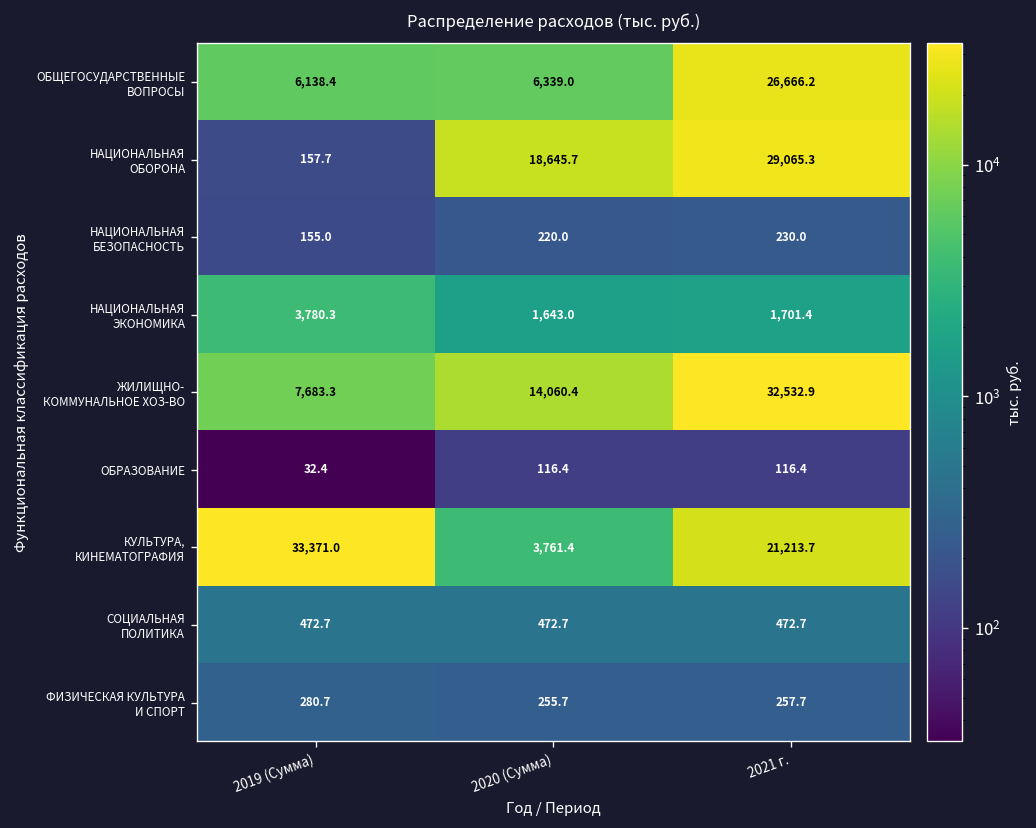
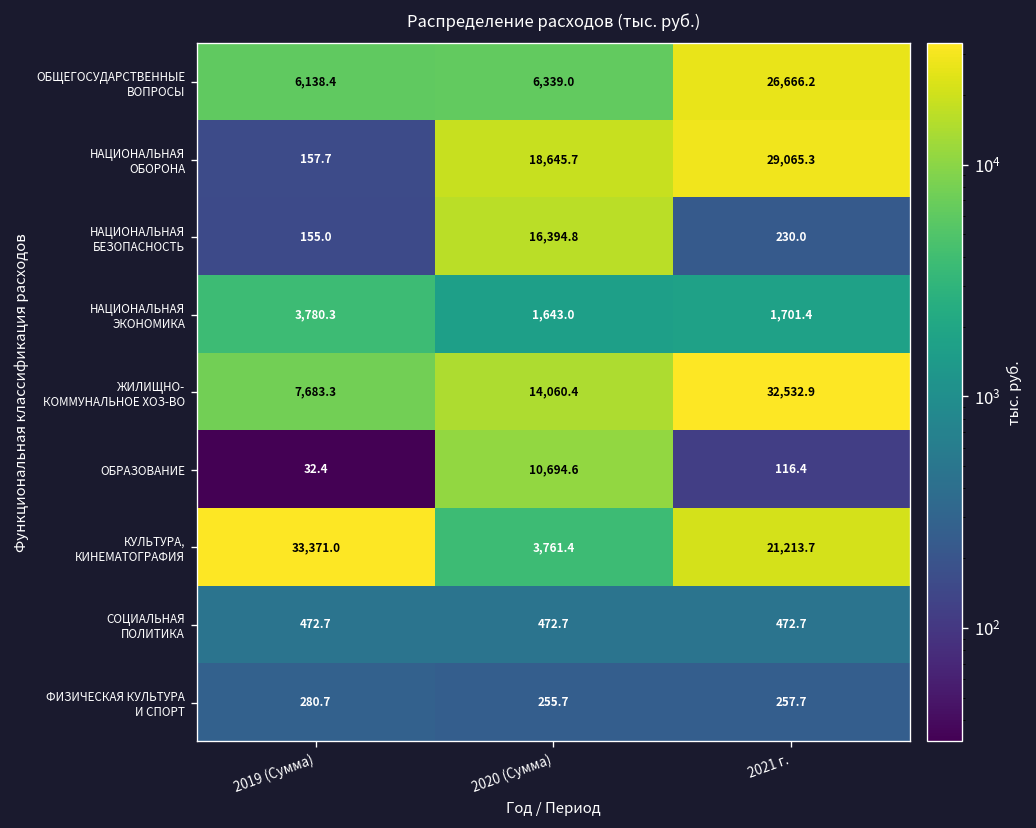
НАЦИОНАЛЬНАЯ БЕЗОПАСНОСТЬ, 2020 (Сумма): 220.0 -> 16,394.8
ОБРАЗОВАНИЕ, 2020 (Сумма): 116.4 -> 10,694.6
